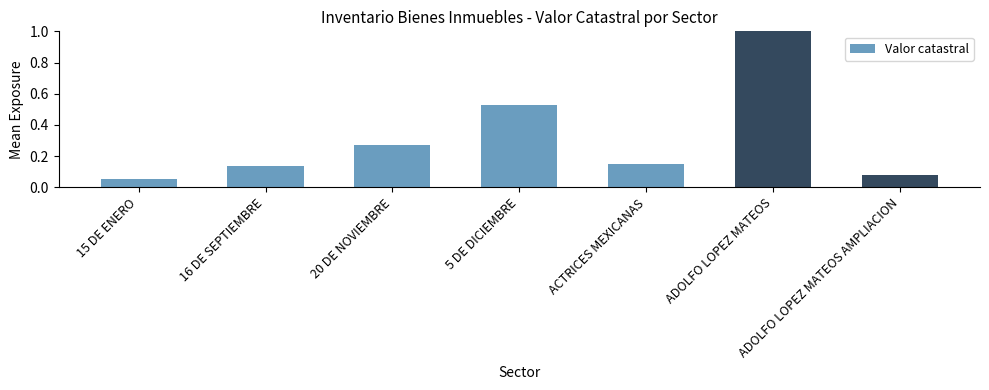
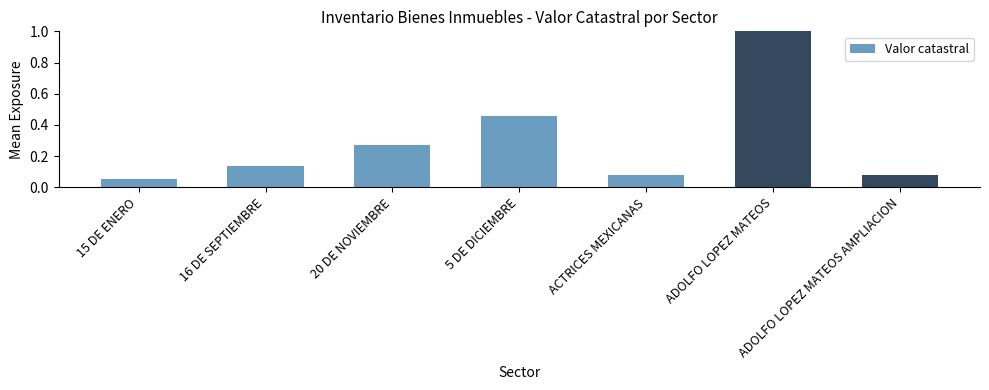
5 DE DICIEMBRE: 0.53 -> 0.46
ACTRICES MEXICANAS: 0.15 -> 0.08
